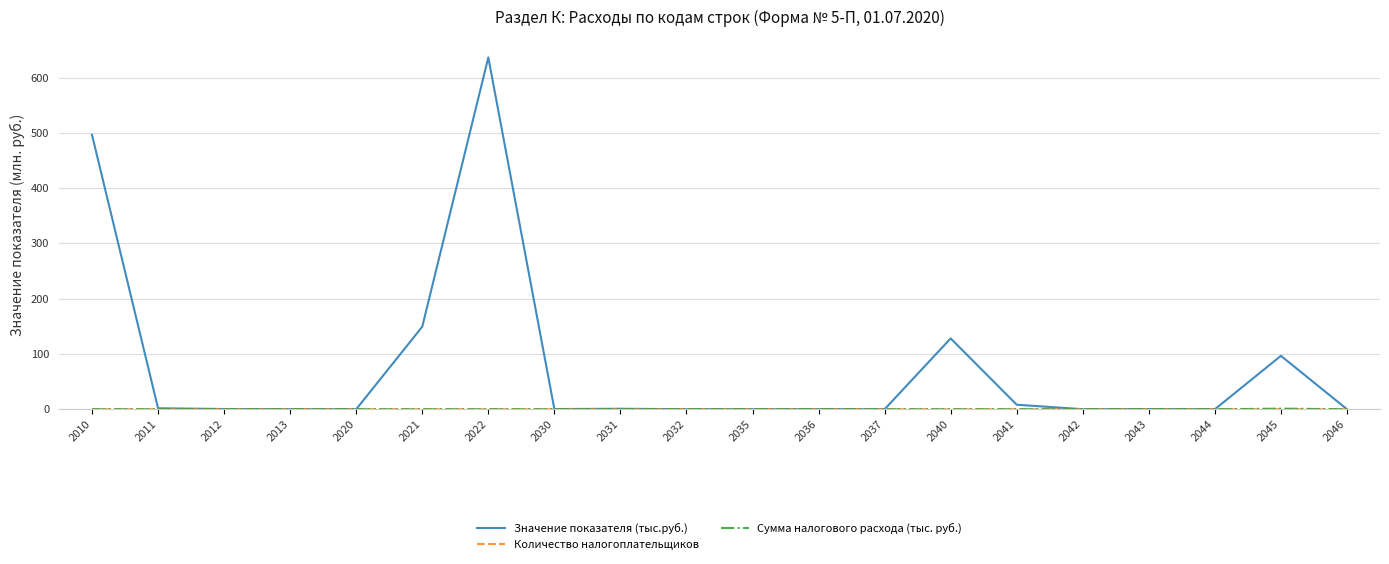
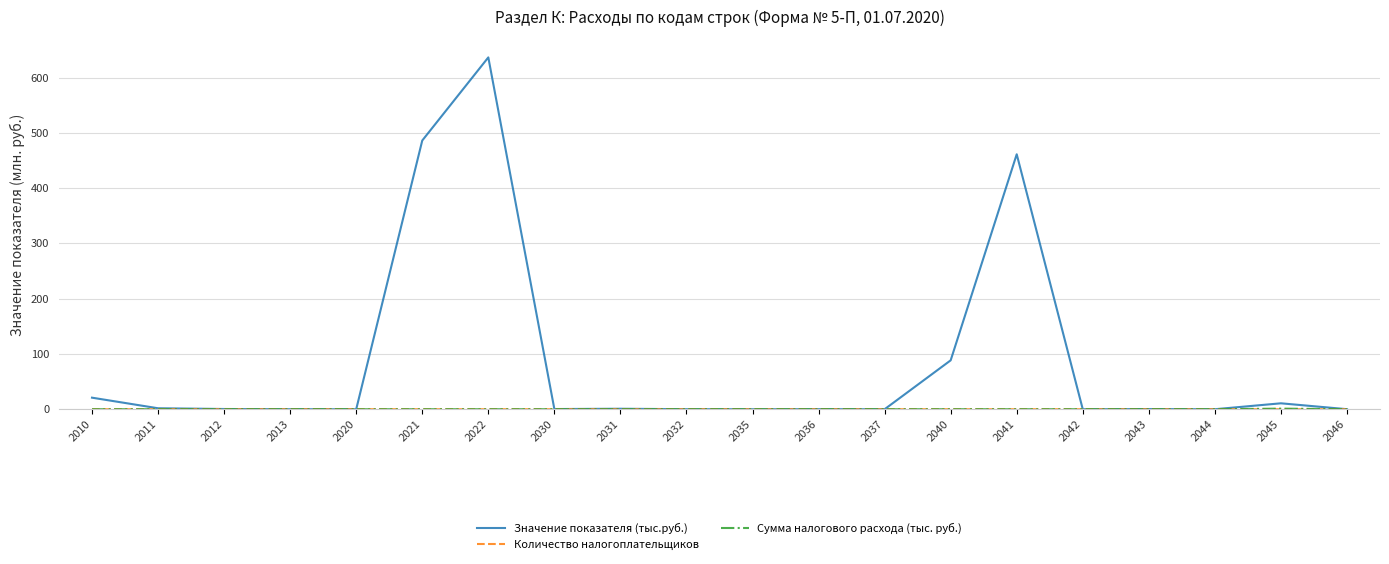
Значение показателя (тыс.руб.), 2010: 500 -> 20
Значение показателя (тыс.руб.), 2021: 150 -> 490
Значение показателя (тыс.руб.), 2040: 130 -> 90
Значение показателя (тыс.руб.), 2041: 10 -> 460
Значение показателя (тыс.руб.), 2045: 100 -> 10
